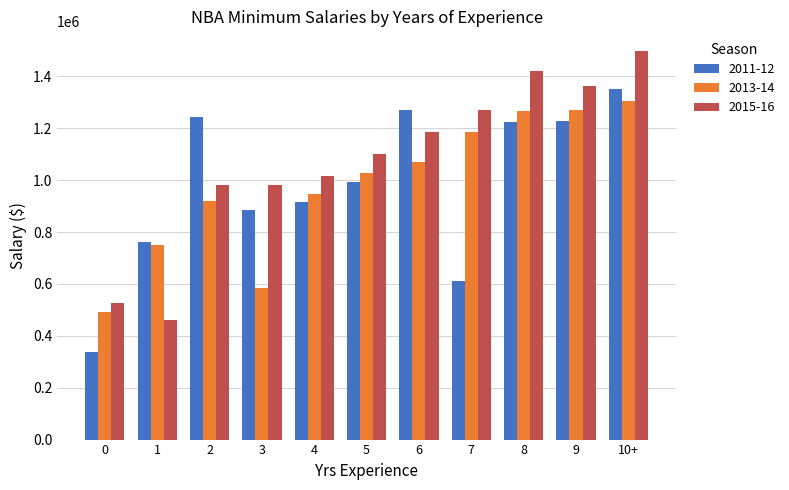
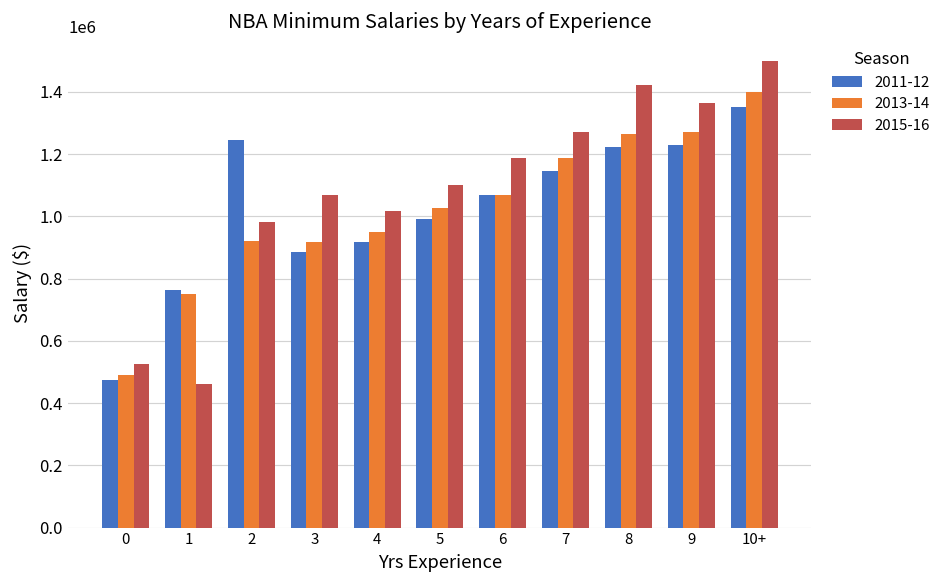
2011-12, 0: 340000 -> 470000
2013-14, 3: 580000 -> 920000
2015-16, 3: 980000 -> 1070000
2011-12, 6: 1270000 -> 1070000
2011-12, 7: 610000 -> 1150000
2013-14, 10+: 1310000 -> 1400000
